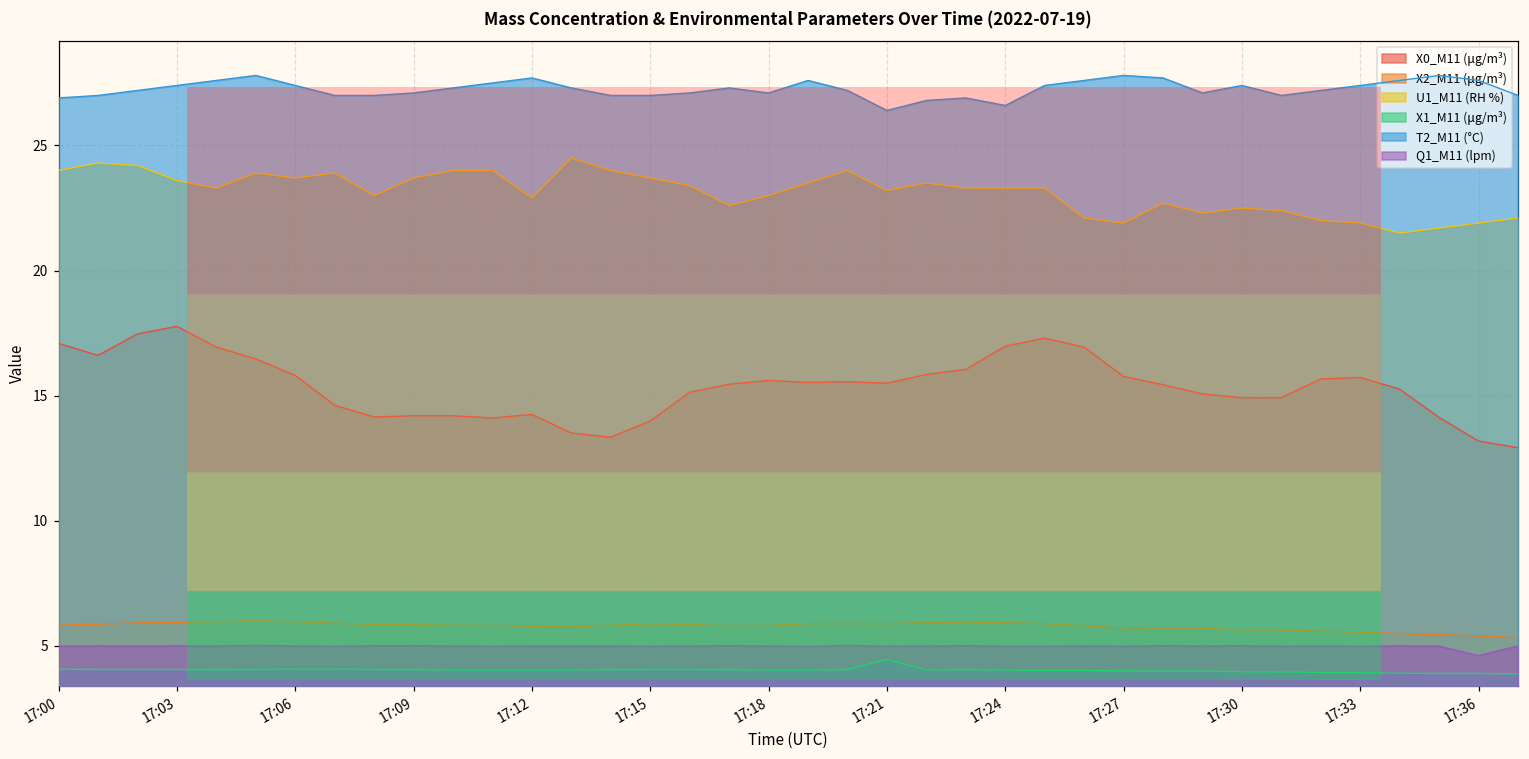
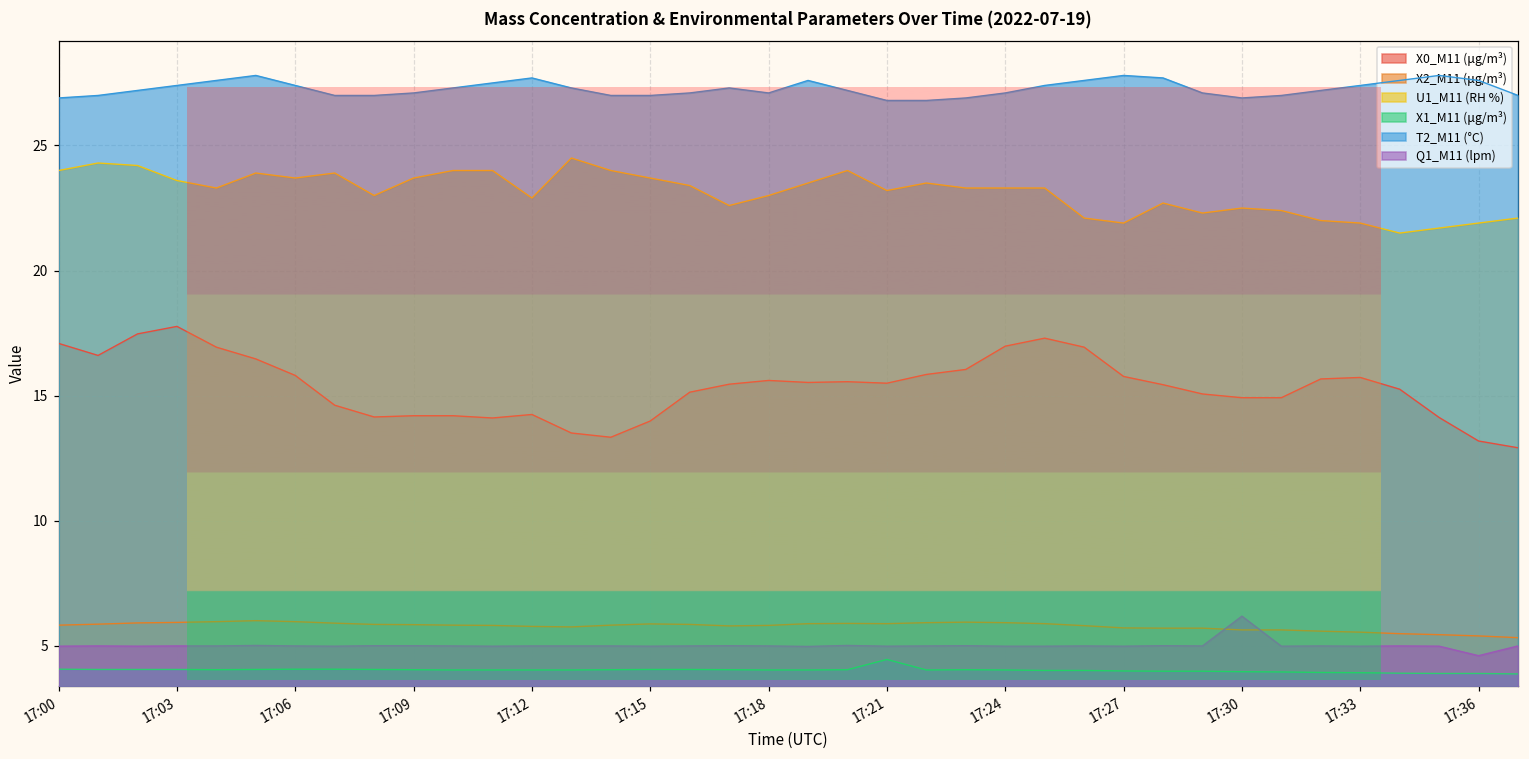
T2_M11 (°C), 17:21: 26.4 -> 26.8
T2_M11 (°C), 17:24: 26.6 -> 27.1
T2_M11 (°C), 17:30: 27.4 -> 26.9
Q1_M11 (lpm), 17:30: 5.0 -> 6.2
